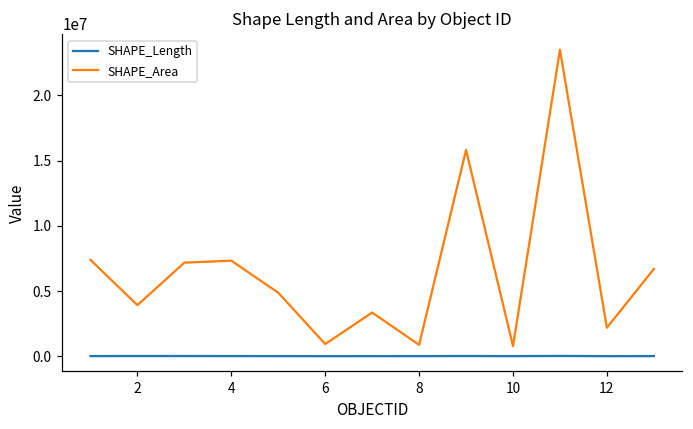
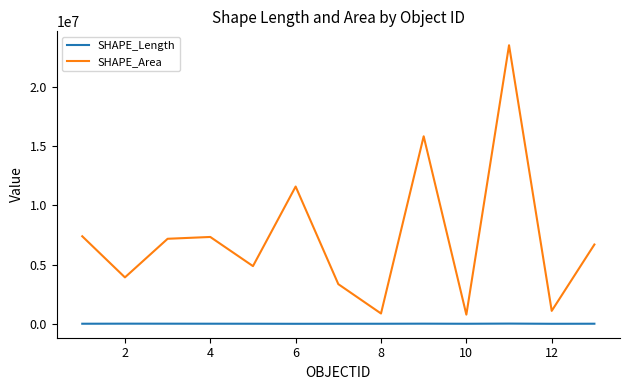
SHAPE_Area, 6: 900000 -> 11600000
SHAPE_Area, 12: 2200000 -> 1100000
